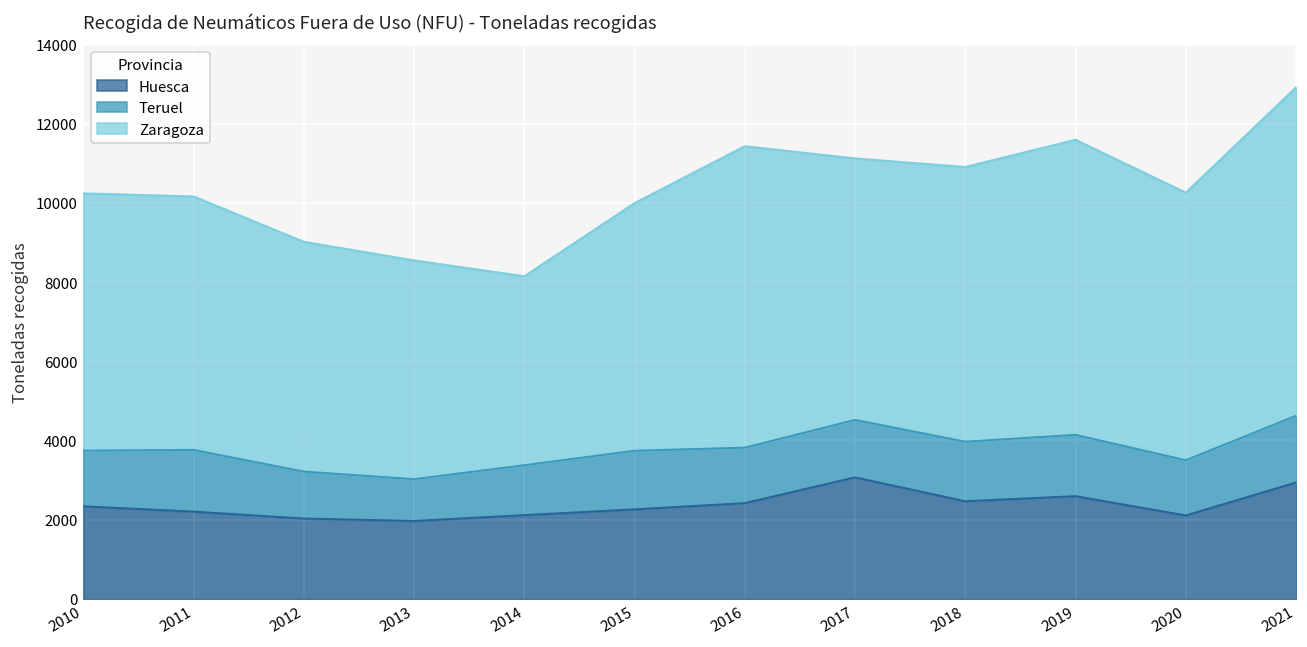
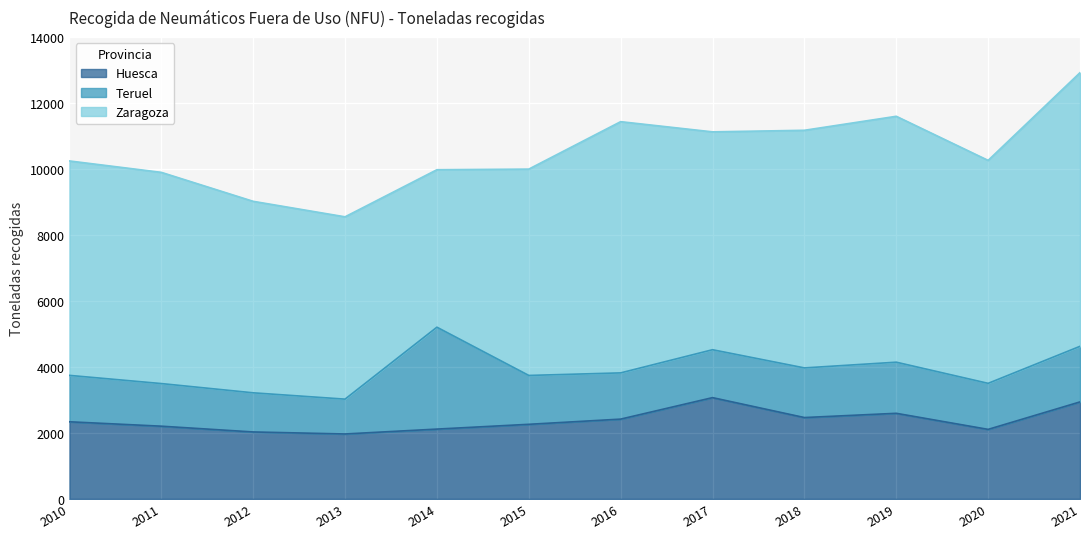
Teruel, 2011: 1600 -> 1300
Teruel, 2014: 1300 -> 3100
Zaragoza, 2018: 6900 -> 7200
